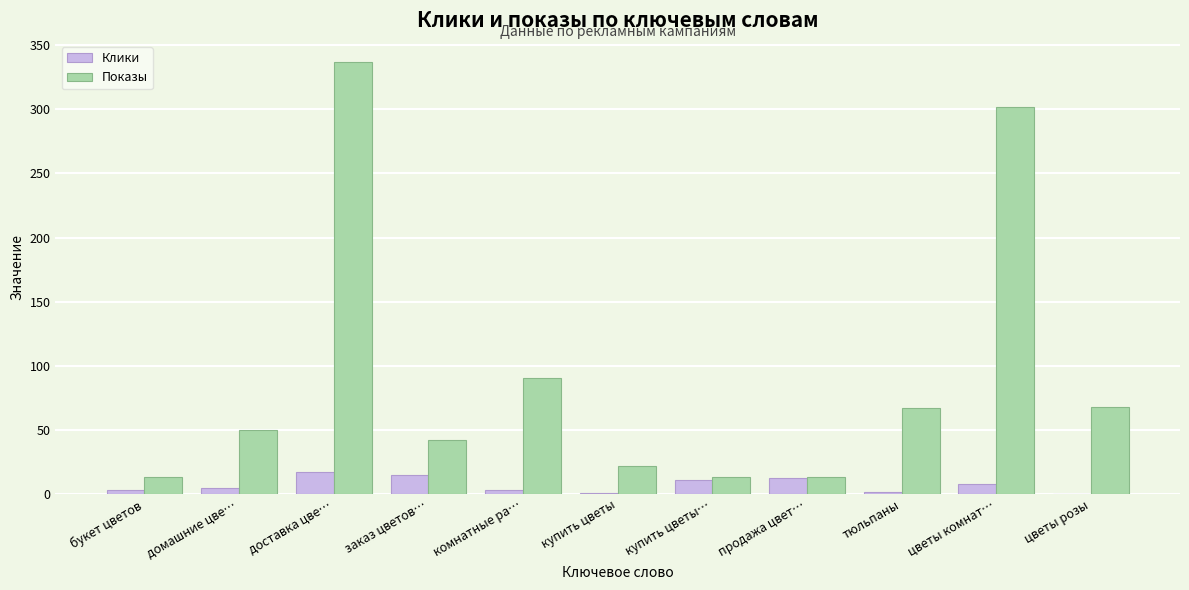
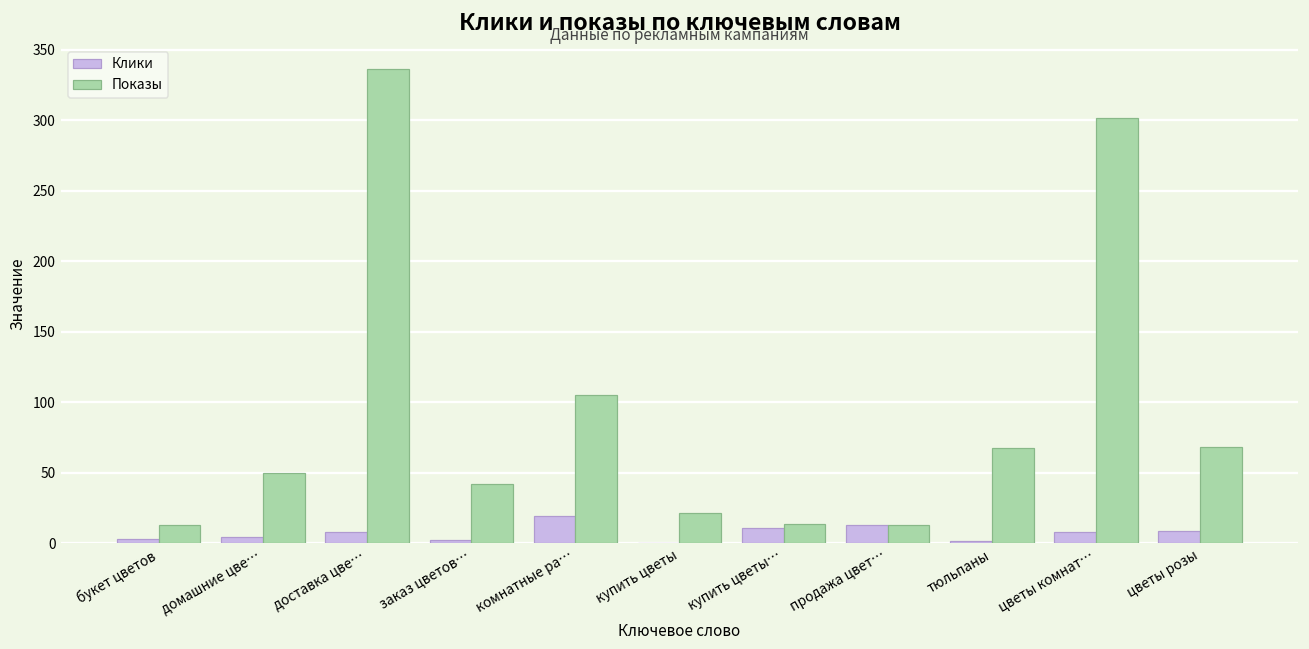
Клики, доставка цве…: 17 -> 8
Клики, заказ цветов…: 15 -> 2
Клики, комнатные ра…: 3 -> 19
Показы, комнатные ра…: 90 -> 105
Клики, цветы розы: 0 -> 8
